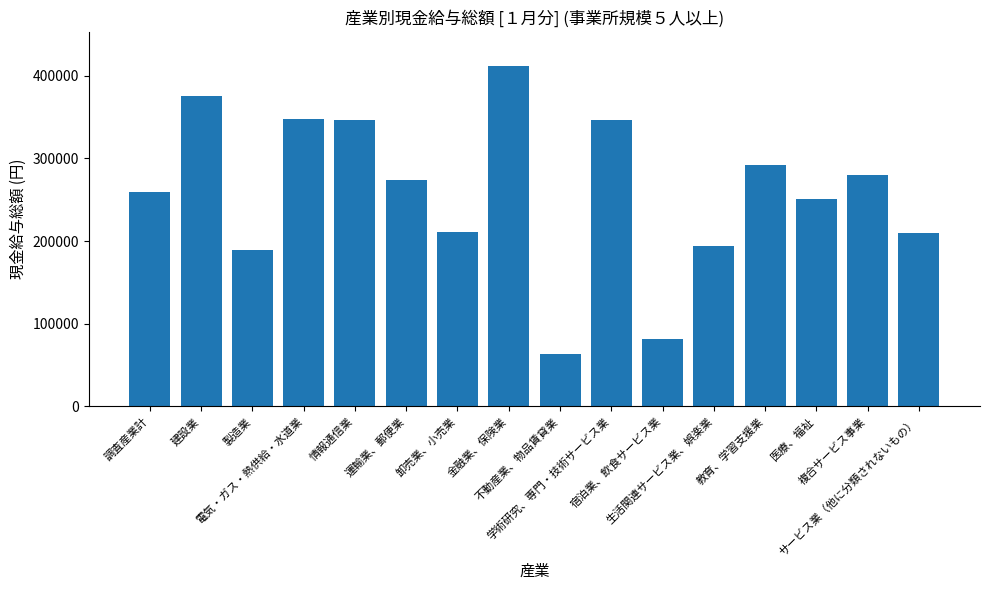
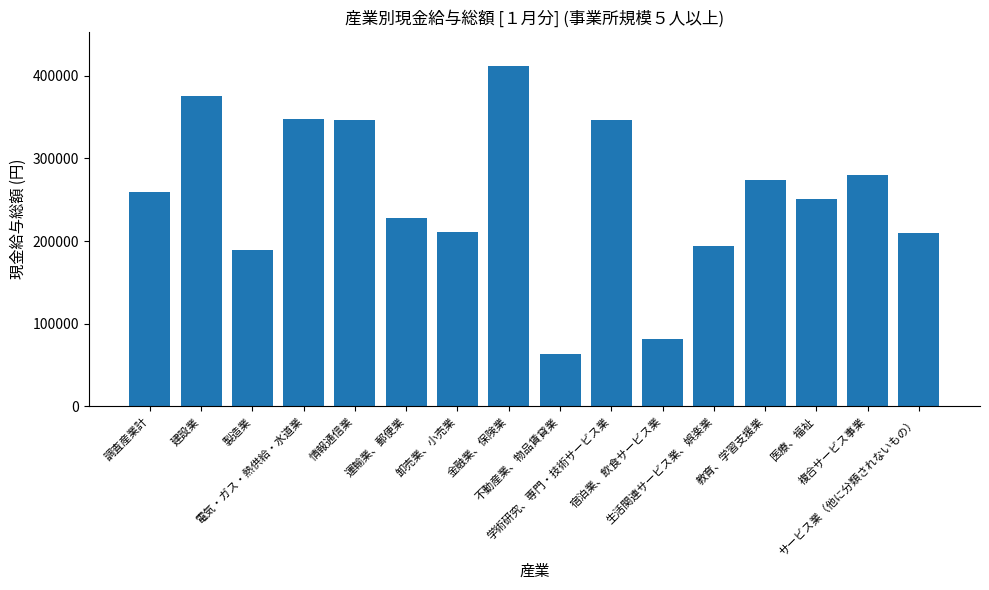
運輸業、郵便業: 270000 -> 230000
教育、学習支援業: 290000 -> 270000
